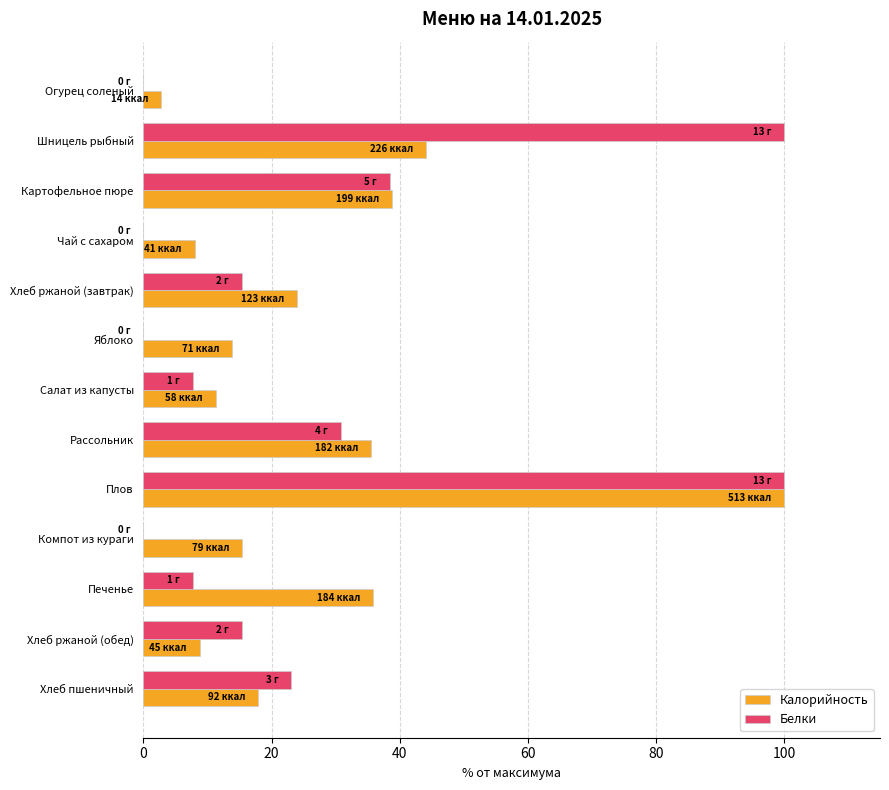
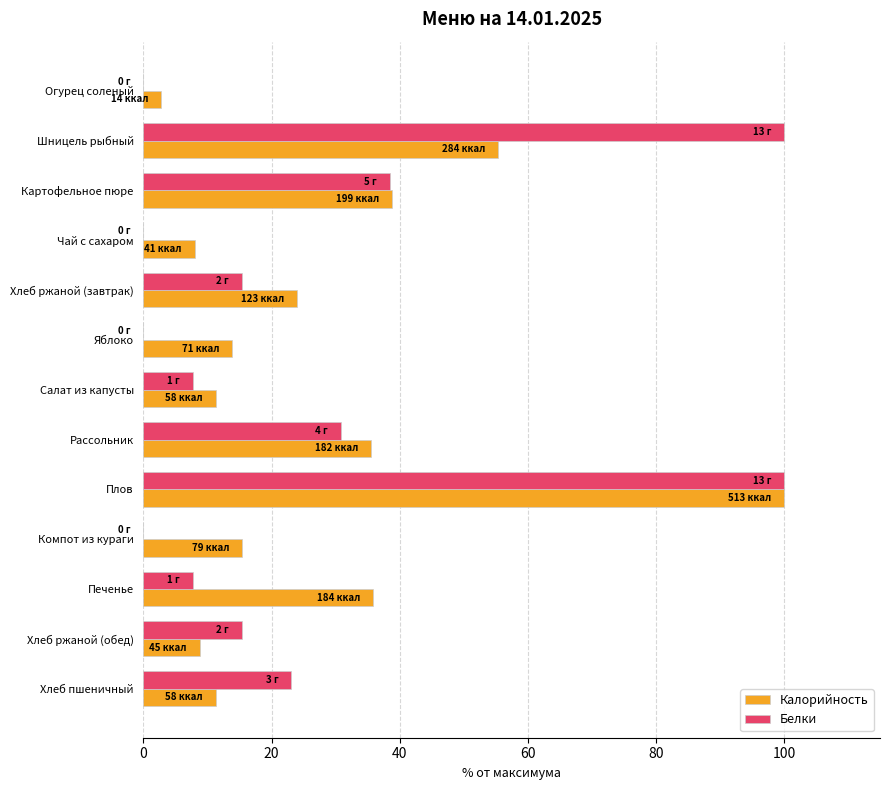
Калорийность, Шницель рыбный: 226 -> 284
Калорийность, Хлеб пшеничный: 92 -> 58
